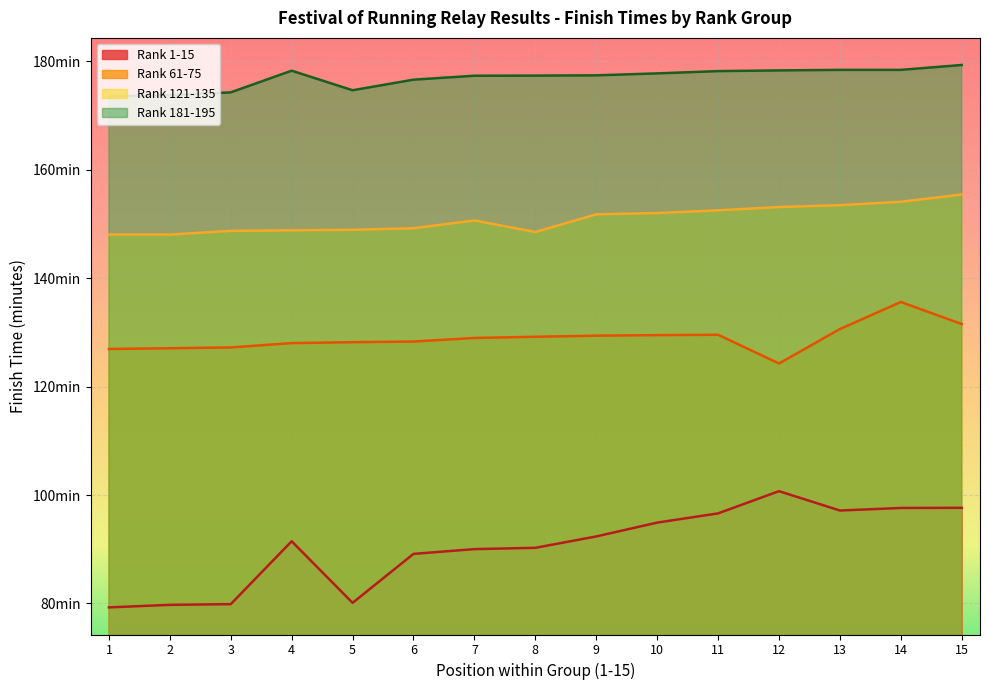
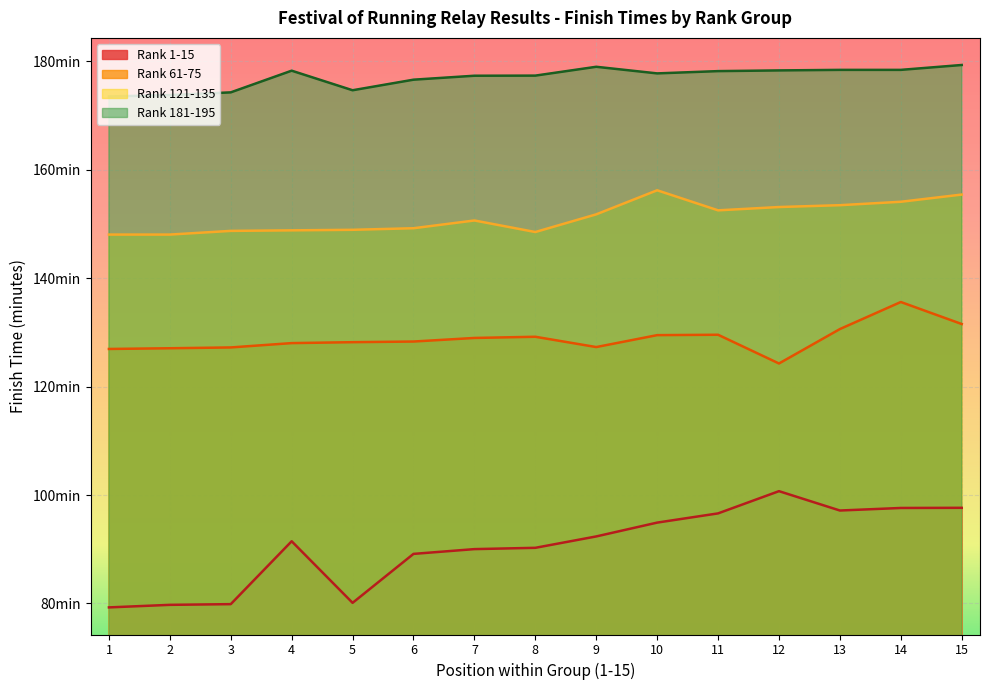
Rank 61-75, 9: 129min -> 127min
Rank 181-195, 9: 177min -> 179min
Rank 121-135, 10: 152min -> 156min
